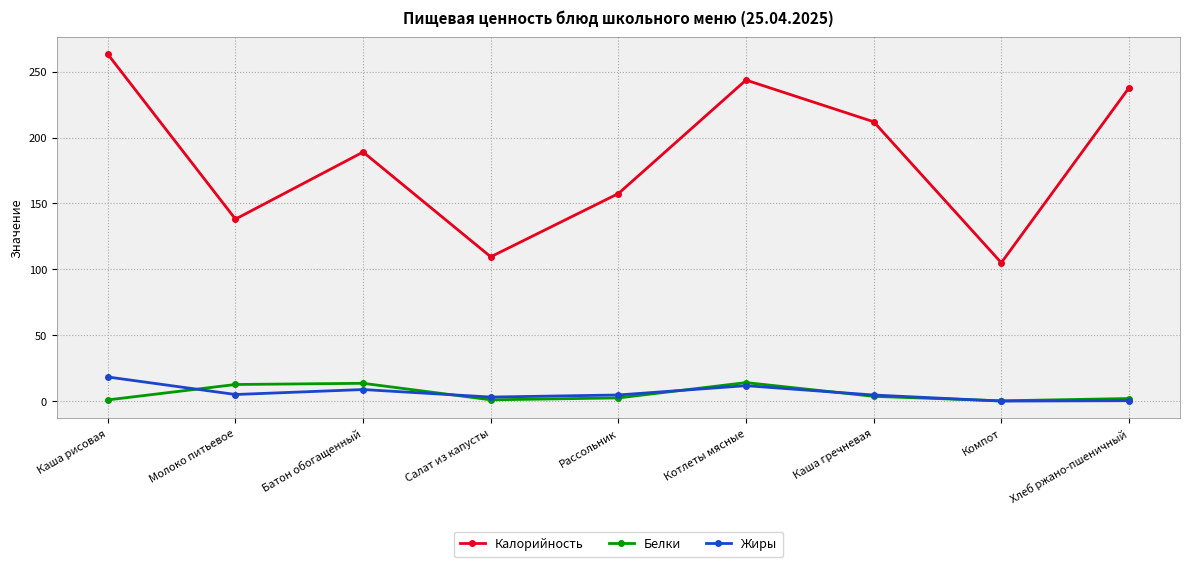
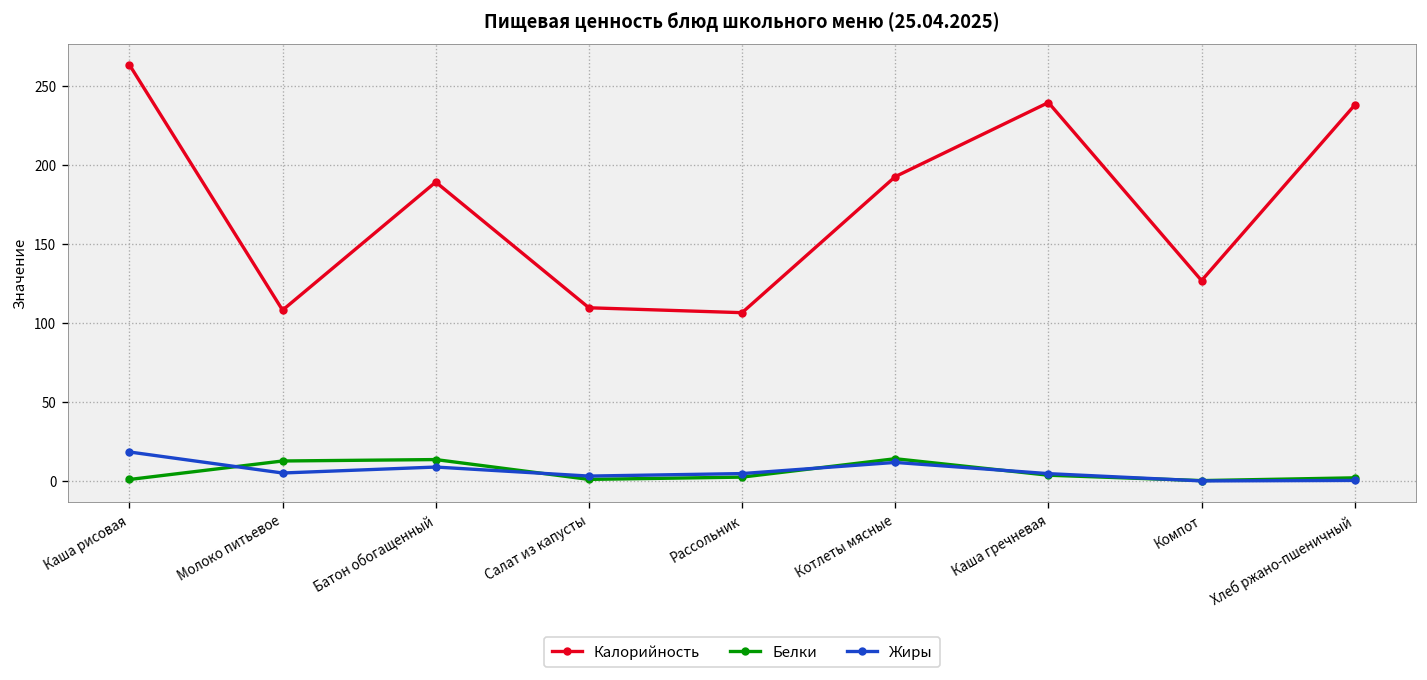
Калорийность, Молоко питьевое: 138 -> 108
Калорийность, Рассольник: 158 -> 106
Калорийность, Котлеты мясные: 244 -> 192
Калорийность, Каша гречневая: 212 -> 239
Калорийность, Компот: 105 -> 127
